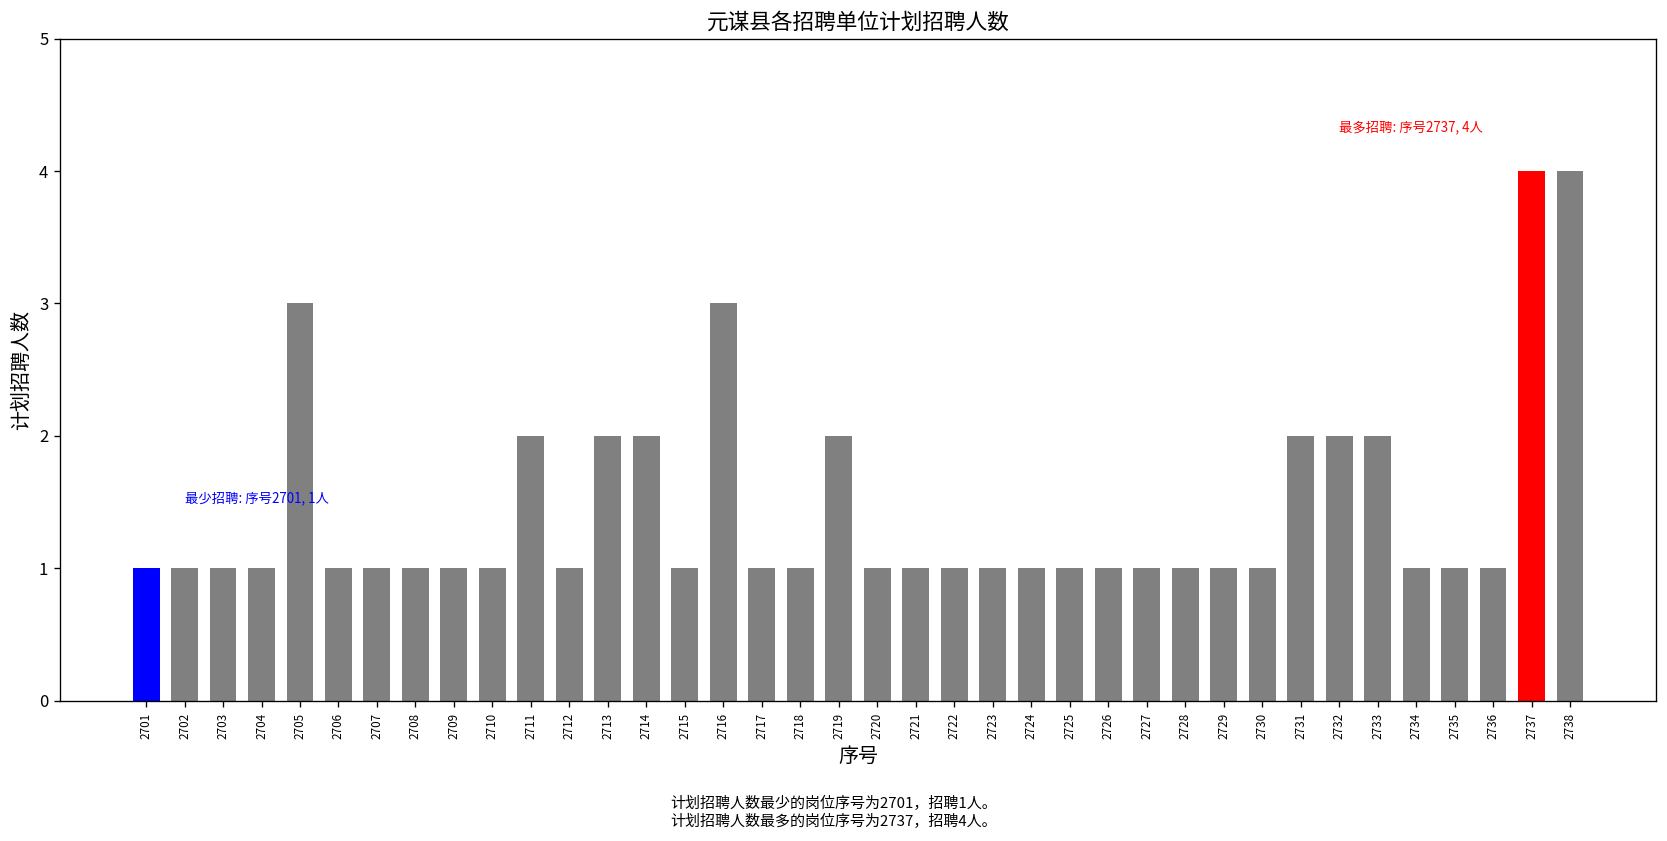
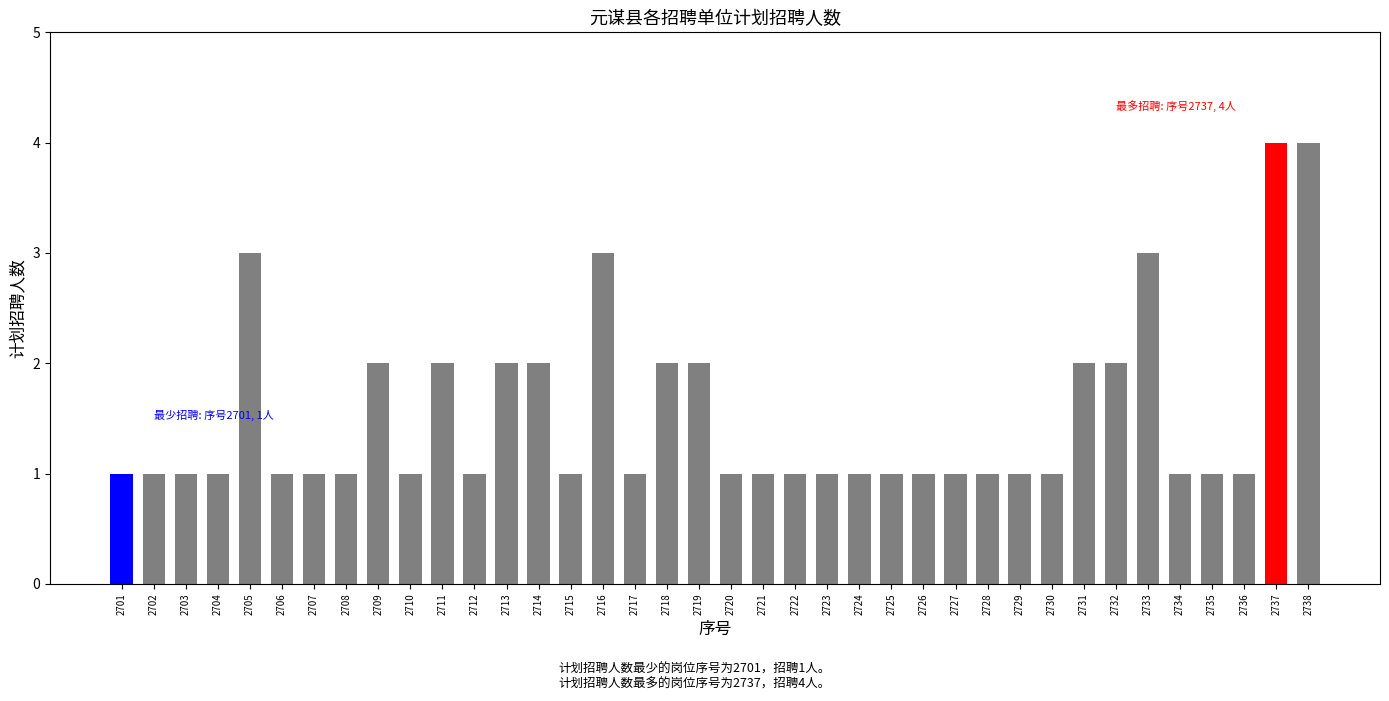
2709: 1 -> 2
2718: 1 -> 2
2733: 2 -> 3
